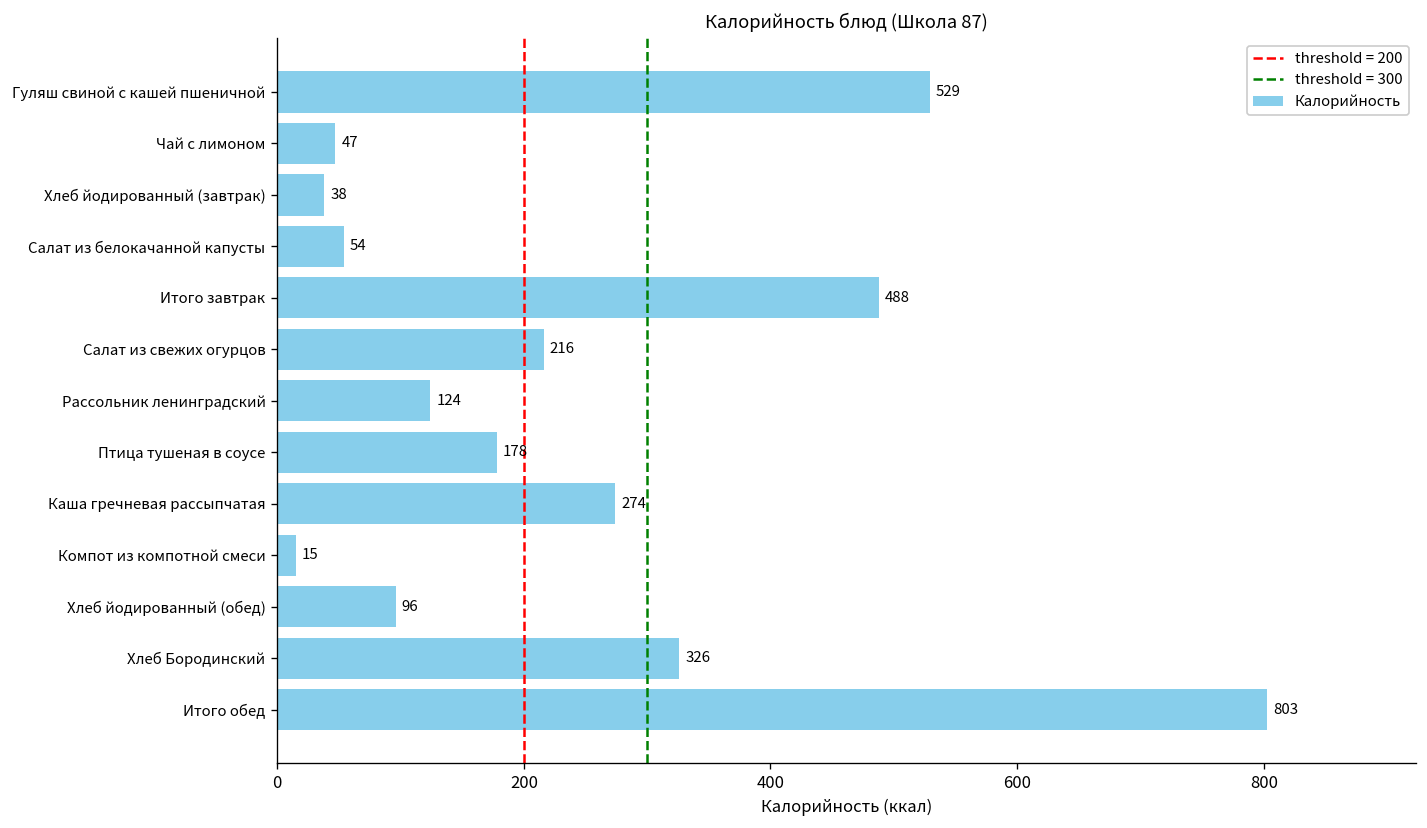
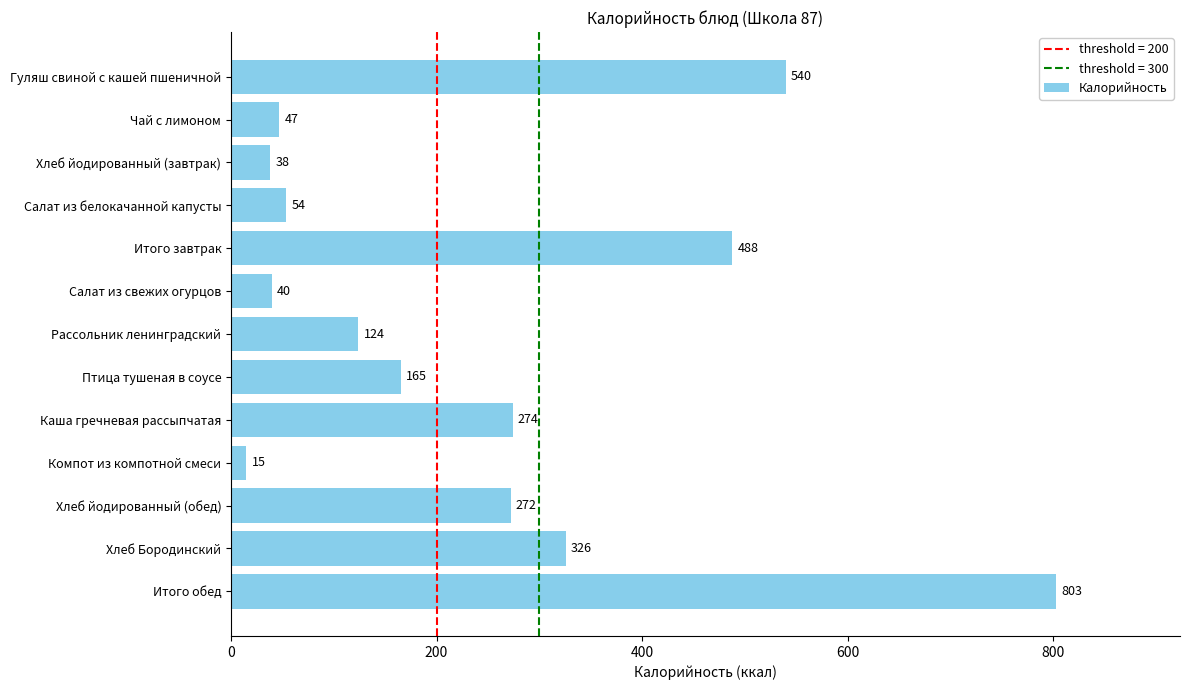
Гуляш свиной с кашей пшеничной: 529 -> 540
Салат из свежих огурцов: 216 -> 40
Птица тушеная в соусе: 178 -> 165
Хлеб йодированный (обед): 96 -> 272
